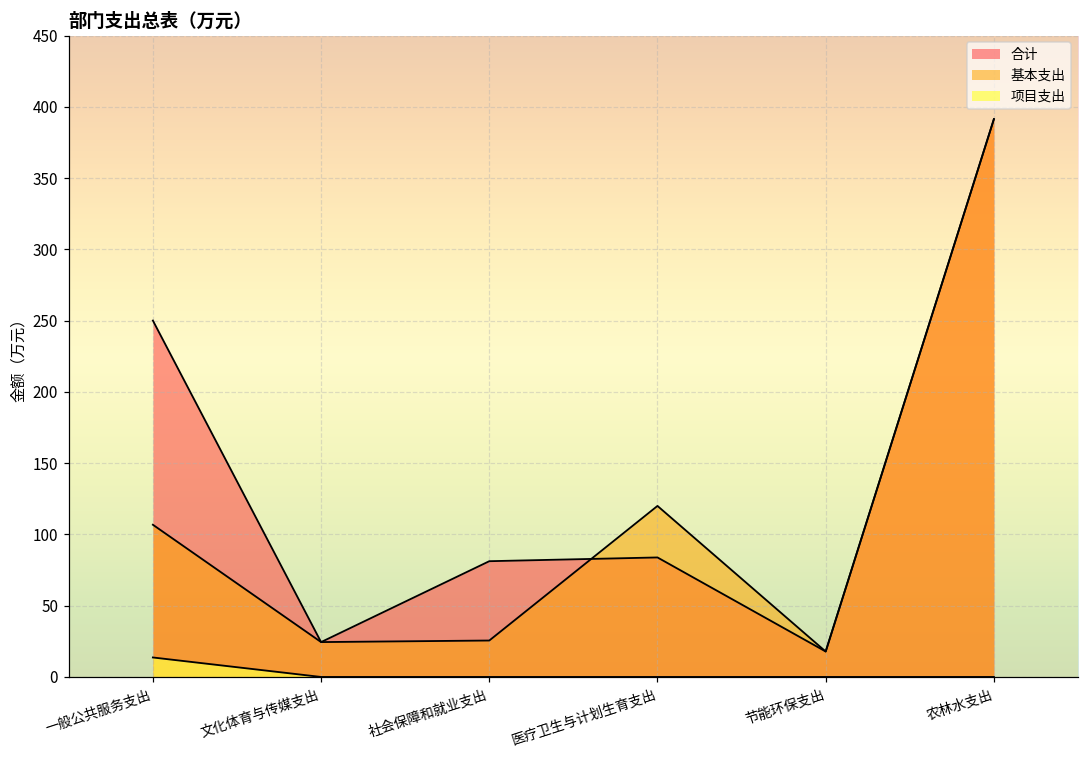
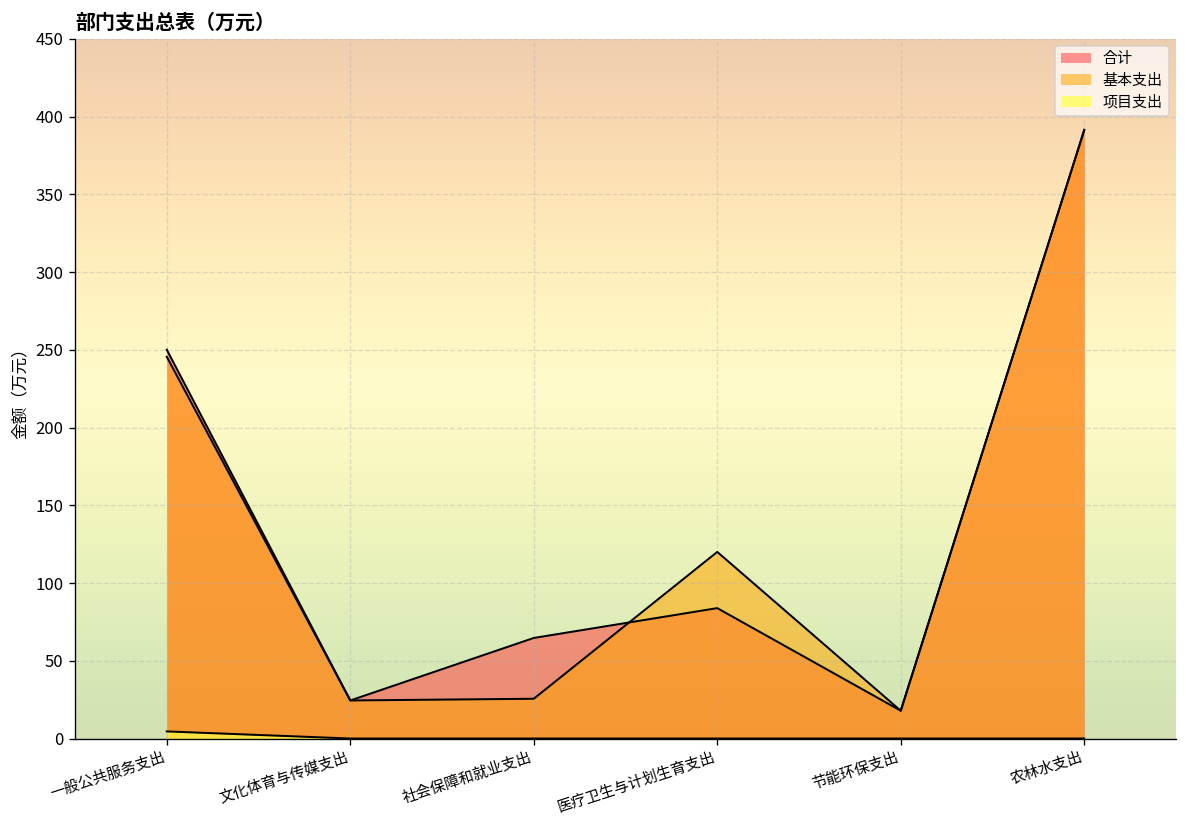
基本支出, 一般公共服务支出: 107 -> 245
项目支出, 一般公共服务支出: 14 -> 5
合计, 社会保障和就业支出: 81 -> 65
